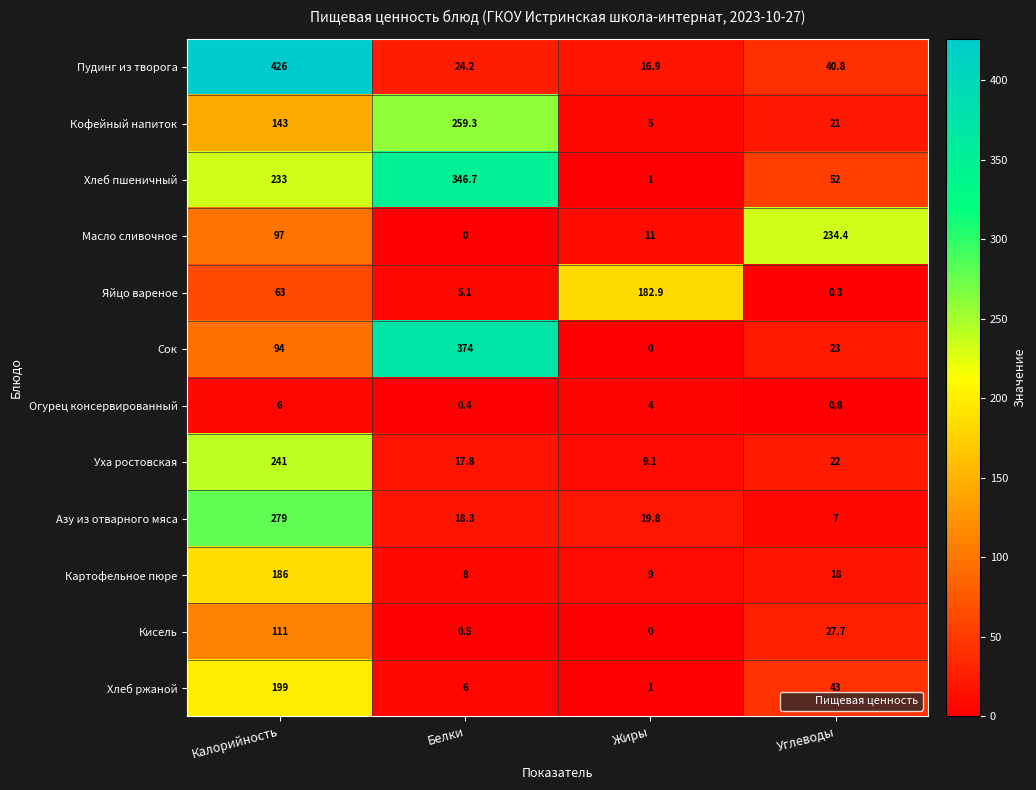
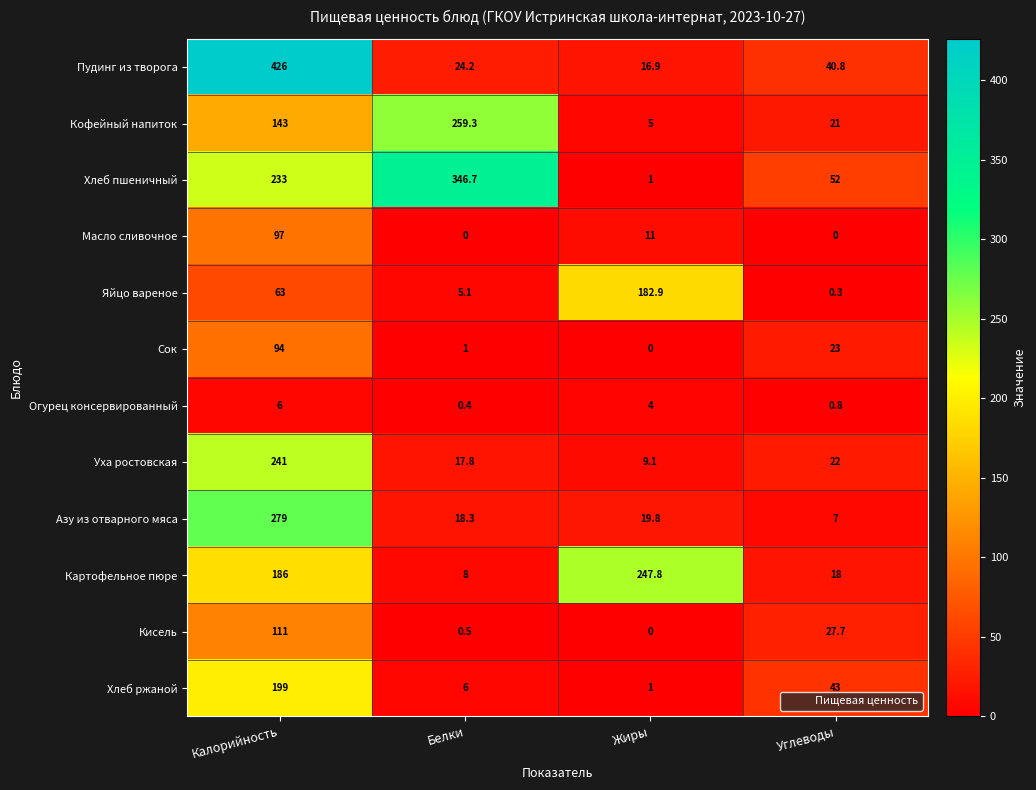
Масло сливочное, Углеводы: 234.4 -> 0
Сок, Белки: 374 -> 1
Картофельное пюре, Жиры: 9 -> 247.8
